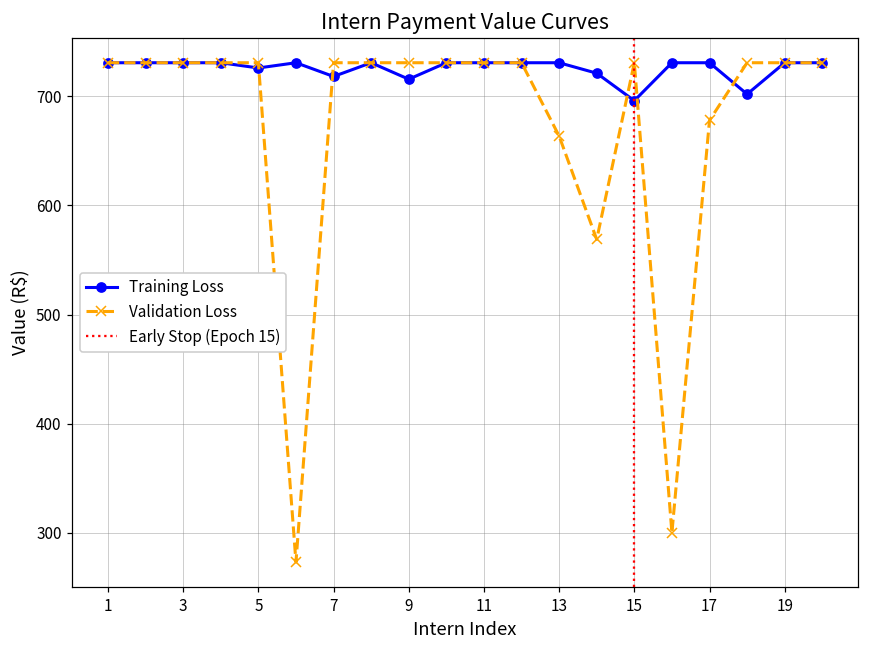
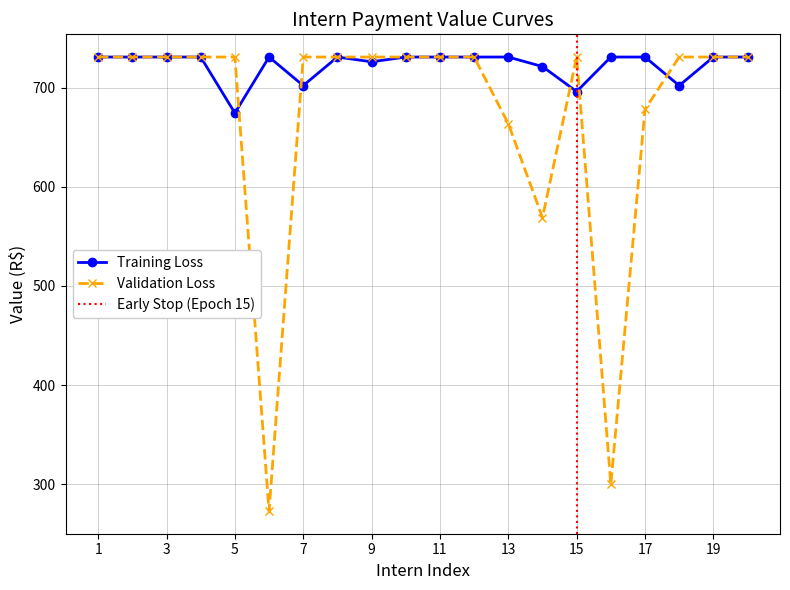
Training Loss, 5: 730 -> 670
Training Loss, 7: 720 -> 700
Training Loss, 9: 720 -> 730
